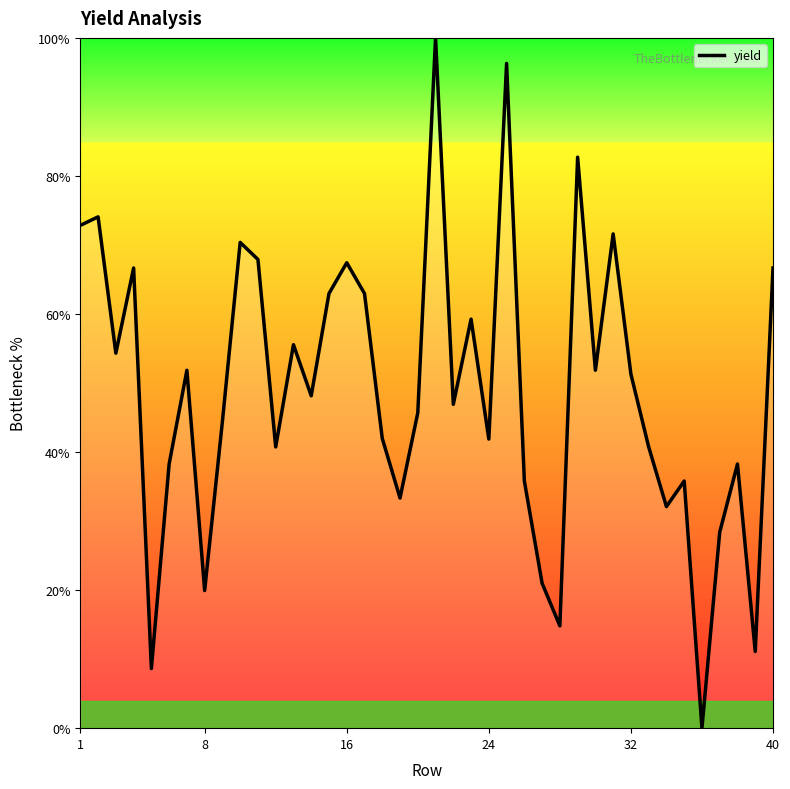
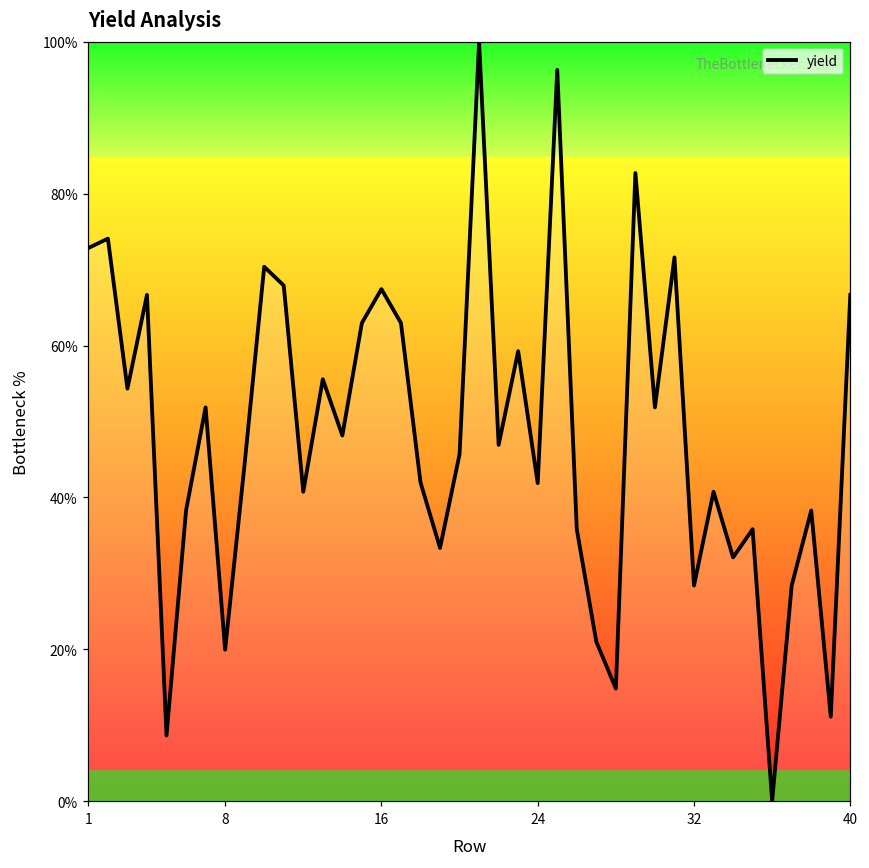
32: 51% -> 28%
